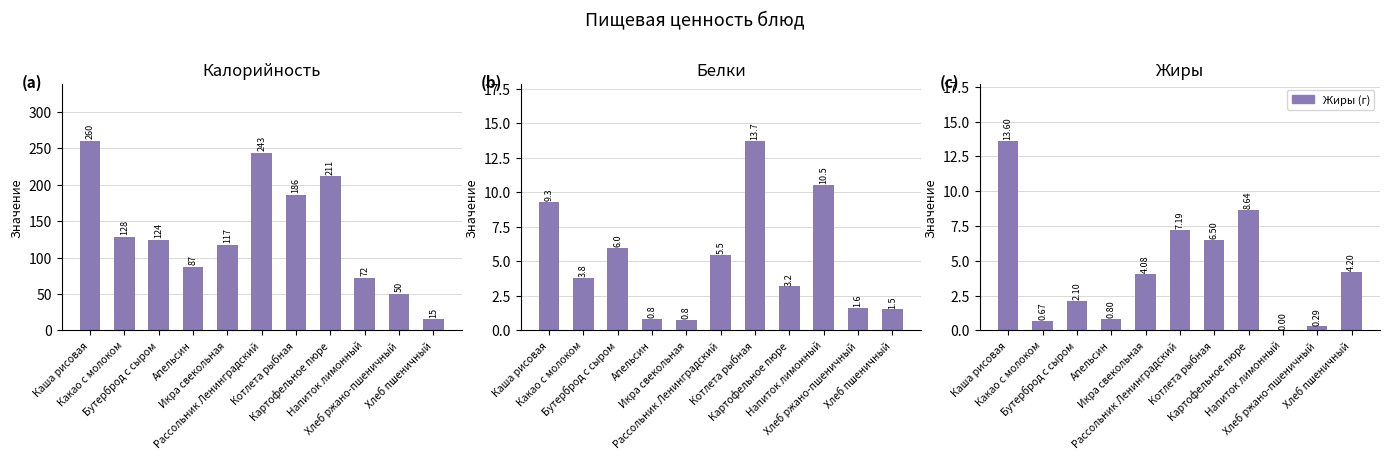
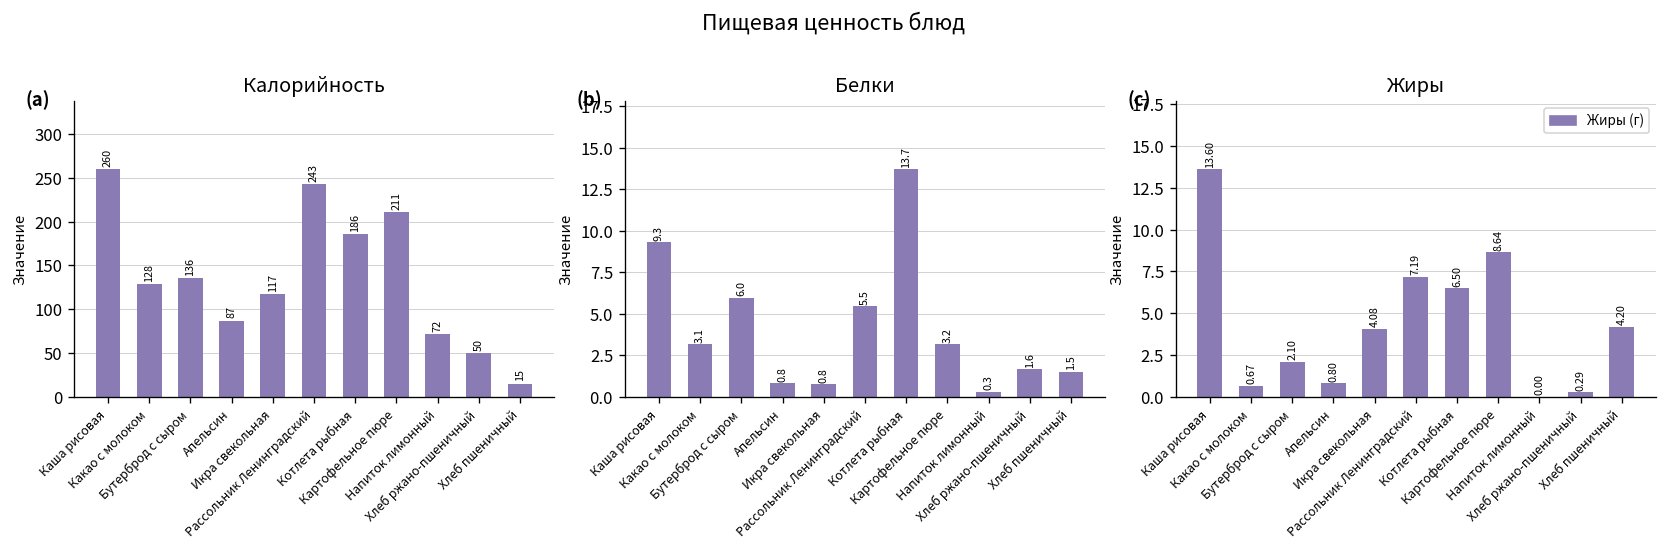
Калорийность, Бутерброд с сыром: 124 -> 136
Белки, Какао с молоком: 3.8 -> 3.1
Белки, Напиток лимонный: 10.5 -> 0.3
